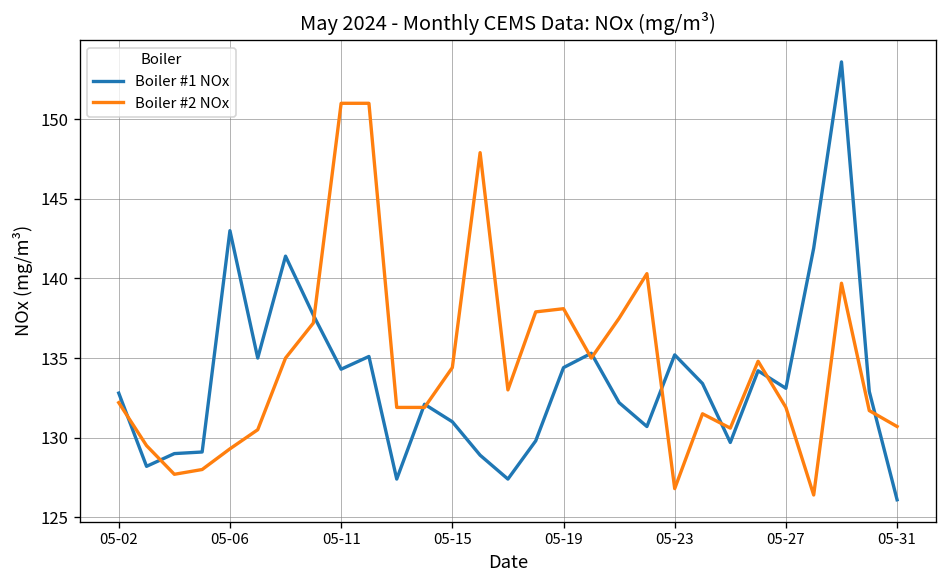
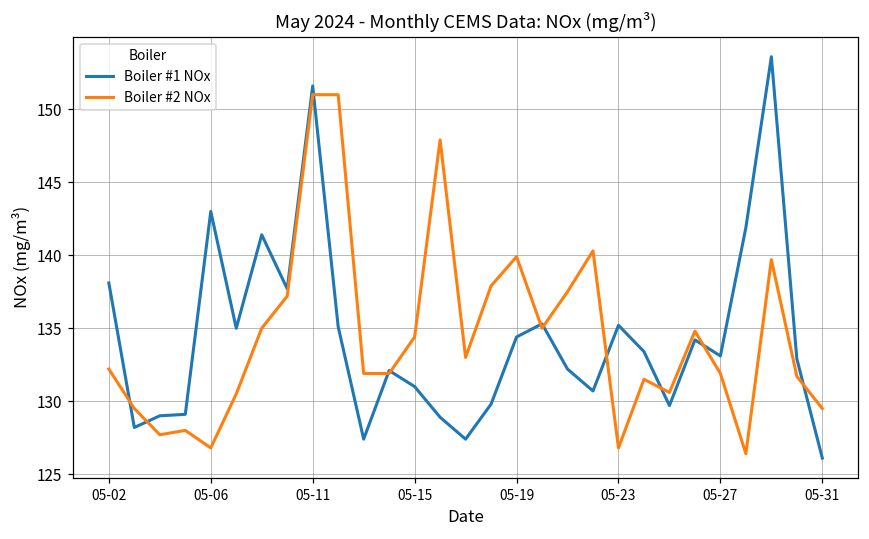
Boiler #1 NOx, 05-02: 132.8 -> 138.1
Boiler #2 NOx, 05-06: 129.3 -> 126.8
Boiler #1 NOx, 05-11: 134.3 -> 151.6
Boiler #2 NOx, 05-19: 138.1 -> 139.9
Boiler #2 NOx, 05-31: 130.7 -> 129.5
